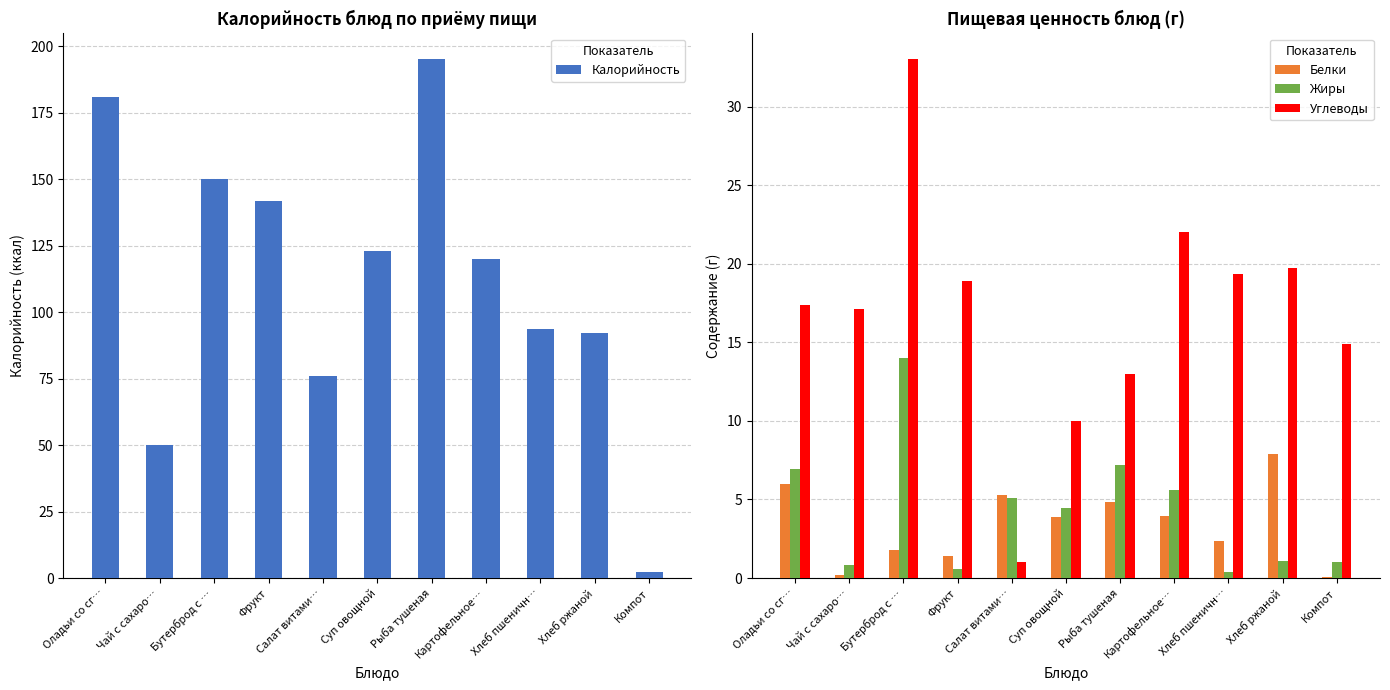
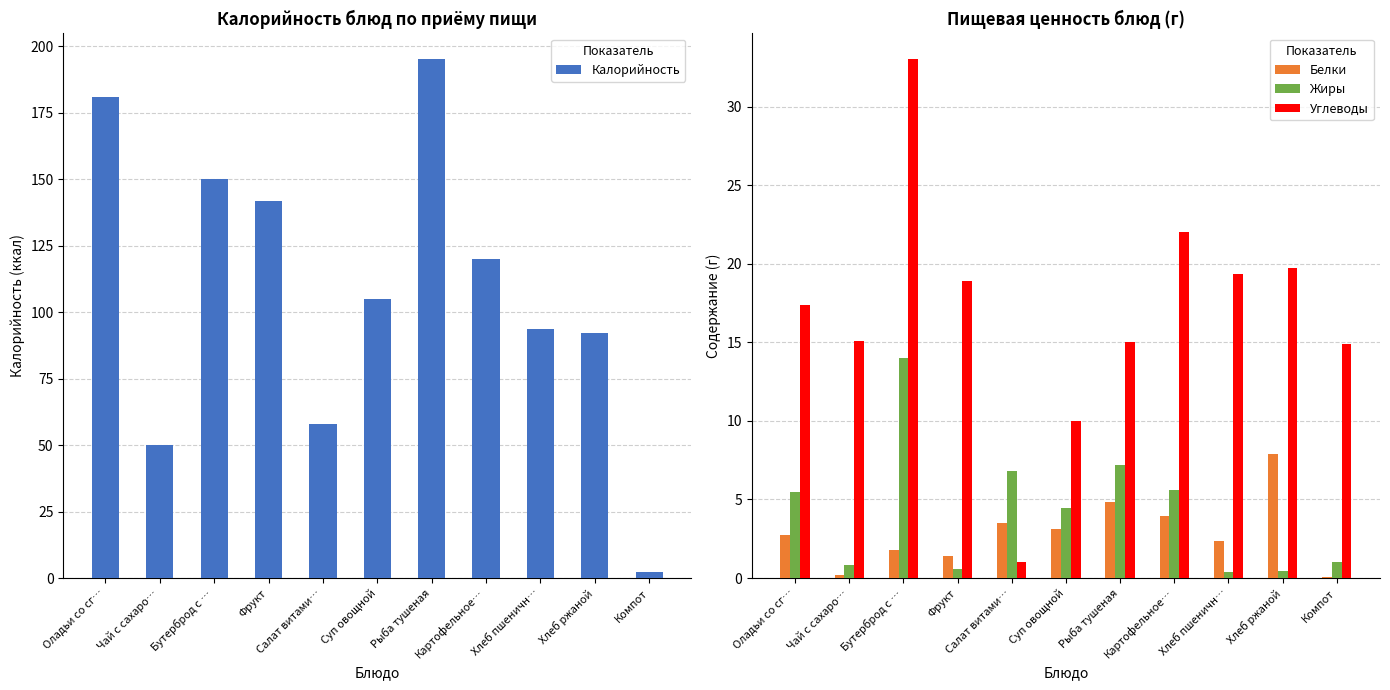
Калорийность блюд по приёму пищи, Салат витами…: 76 -> 58
Калорийность блюд по приёму пищи, Суп овощной: 123 -> 105
Пищевая ценность блюд (г), Белки, Оладьи со сг…: 6.0 -> 2.8
Пищевая ценность блюд (г), Жиры, Оладьи со сг…: 6.9 -> 5.5
Пищевая ценность блюд (г), Углеводы, Чай с сахаро…: 17.1 -> 15.1
Пищевая ценность блюд (г), Белки, Салат витами…: 5.3 -> 3.5
Пищевая ценность блюд (г), Жиры, Салат витами…: 5.1 -> 6.8
Пищевая ценность блюд (г), Белки, Суп овощной: 3.9 -> 3.1
Пищевая ценность блюд (г), Углеводы, Рыба тушеная: 13 -> 15
Пищевая ценность блюд (г), Жиры, Хлеб ржаной: 1.1 -> 0.4
